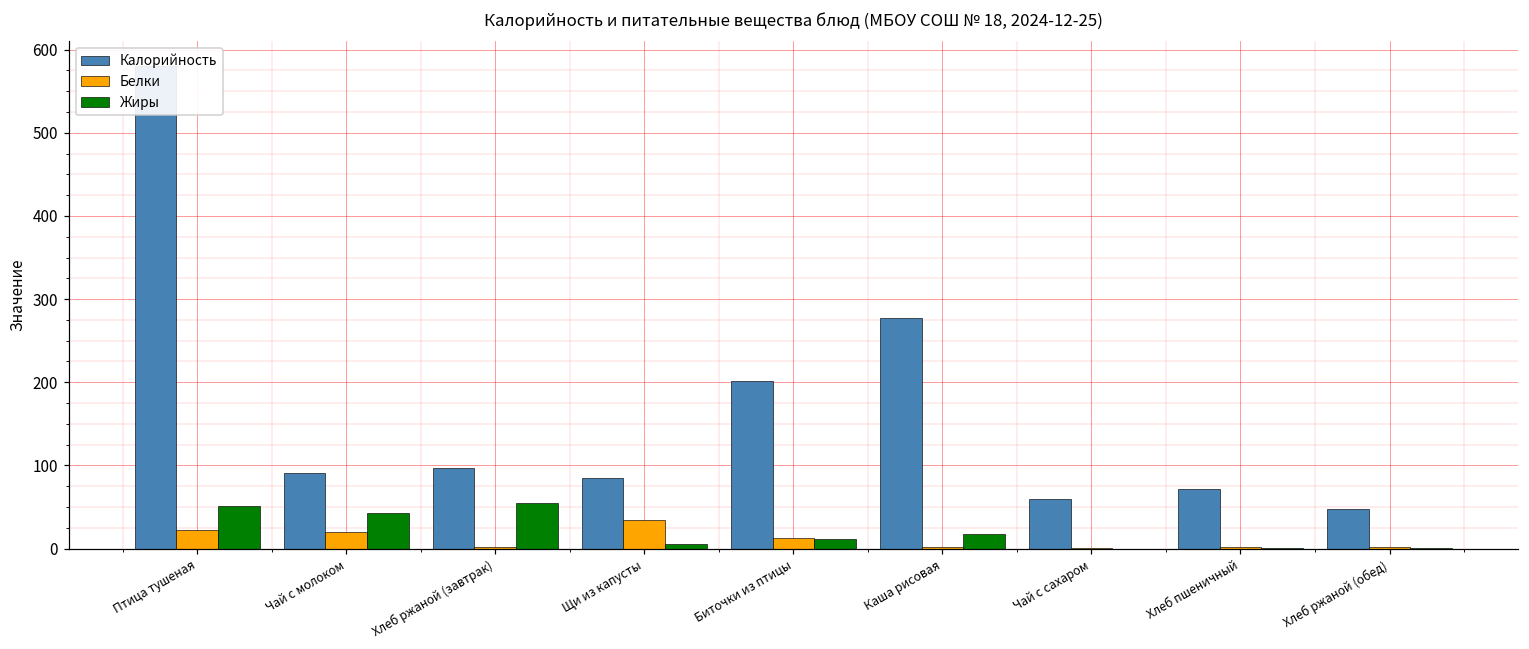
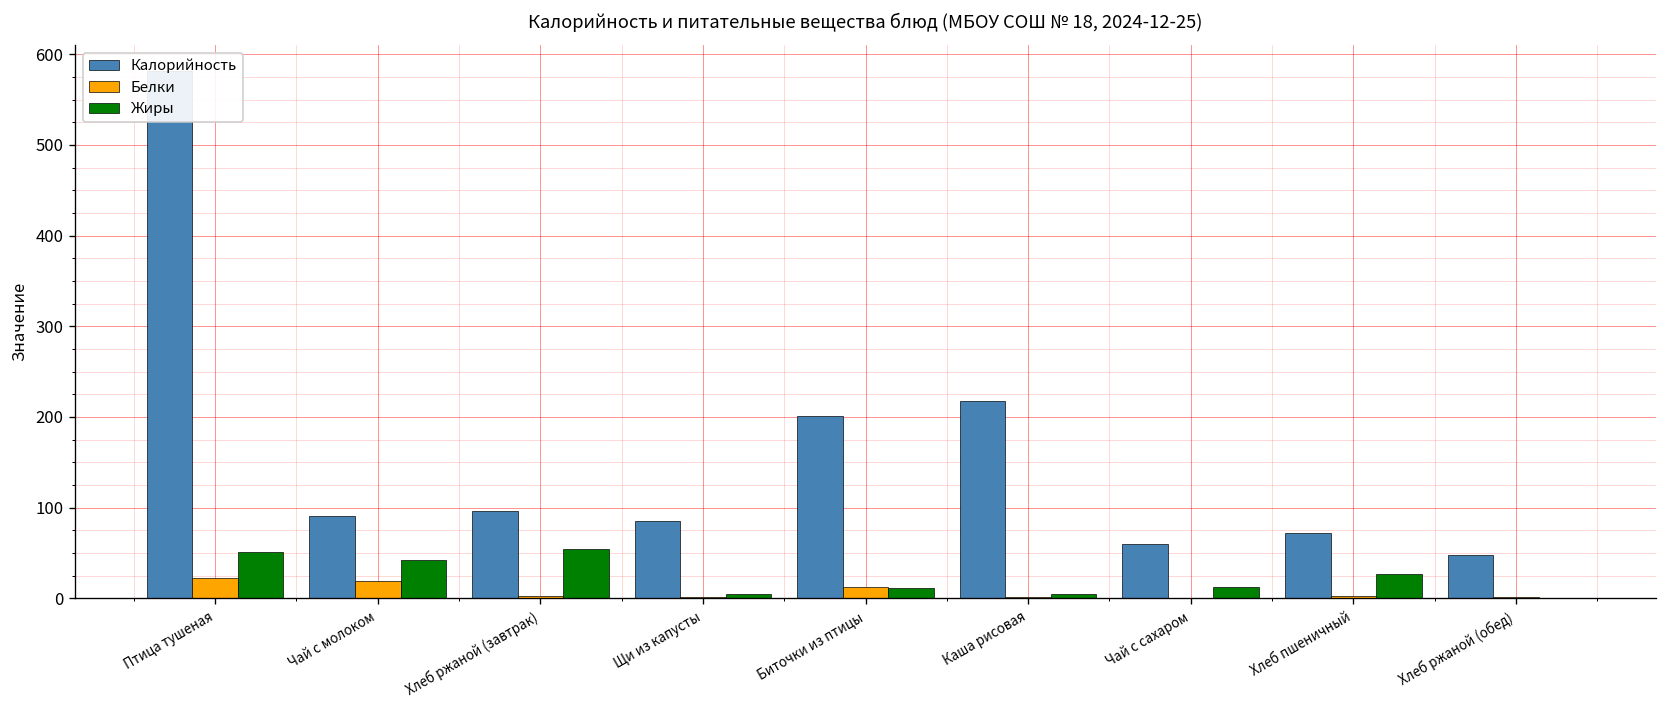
Белки, Щи из капусты: 30 -> 0
Калорийность, Каша рисовая: 280 -> 220
Жиры, Каша рисовая: 20 -> 0
Жиры, Чай с сахаром: 0 -> 10
Жиры, Хлеб пшеничный: 0 -> 30
